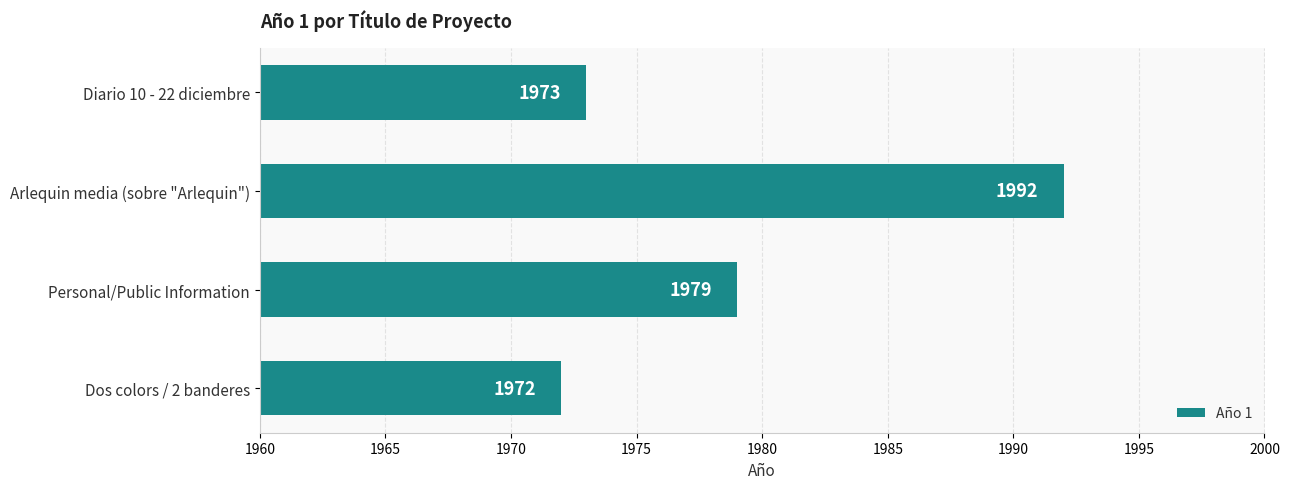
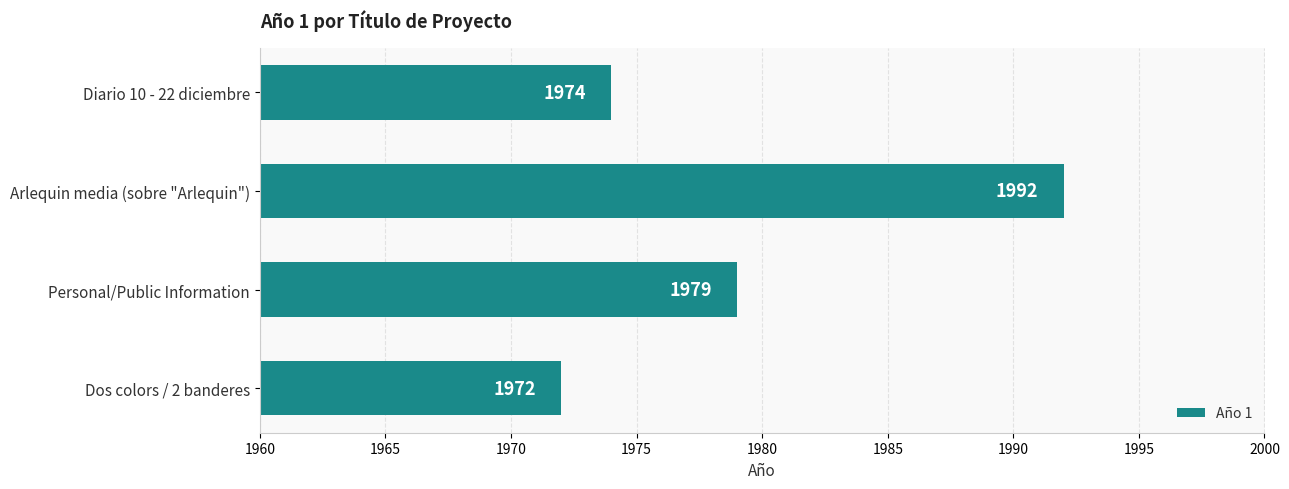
Diario 10 - 22 diciembre: 1973 -> 1974
